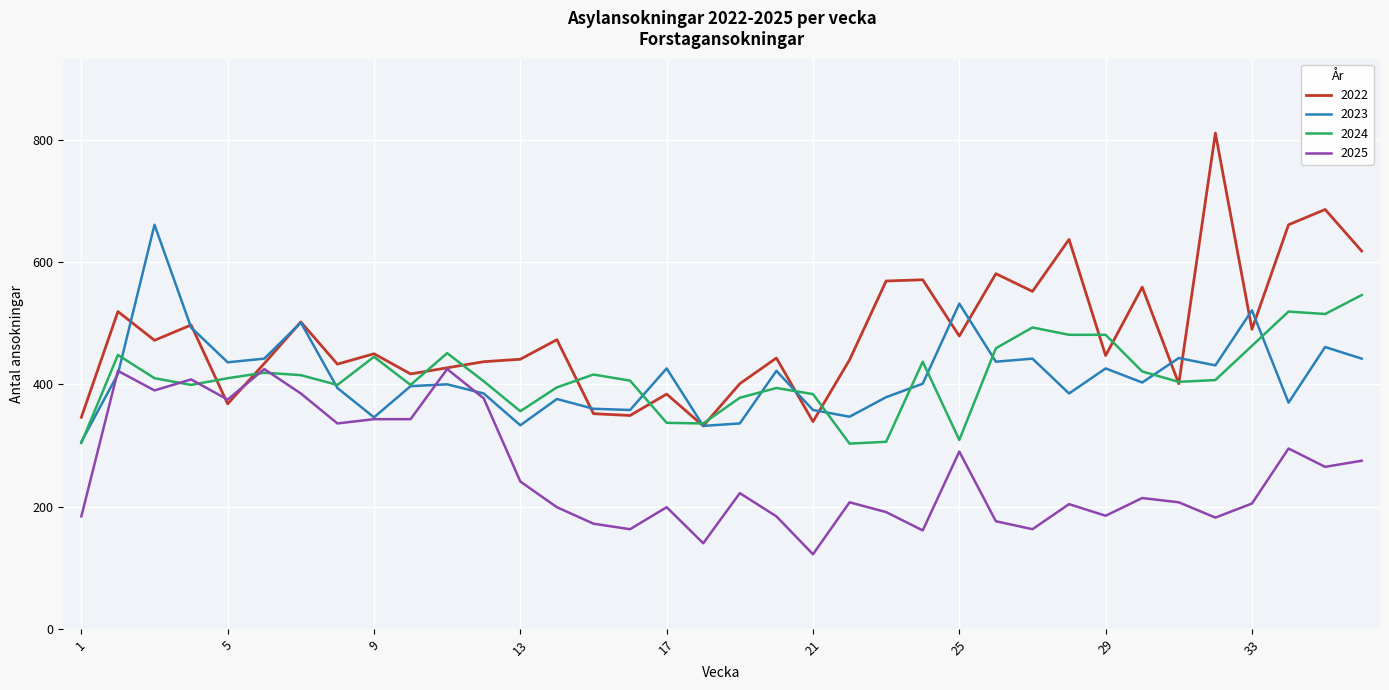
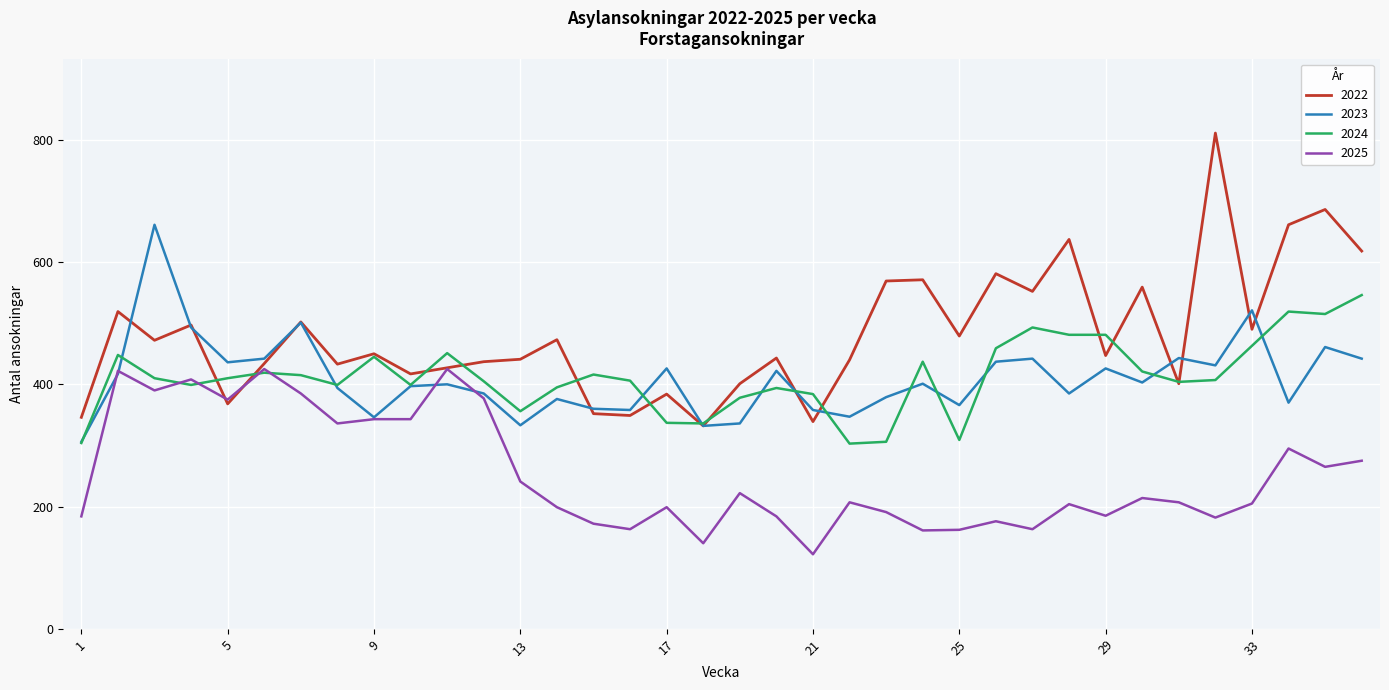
2023, 25: 530 -> 370
2025, 25: 290 -> 160
